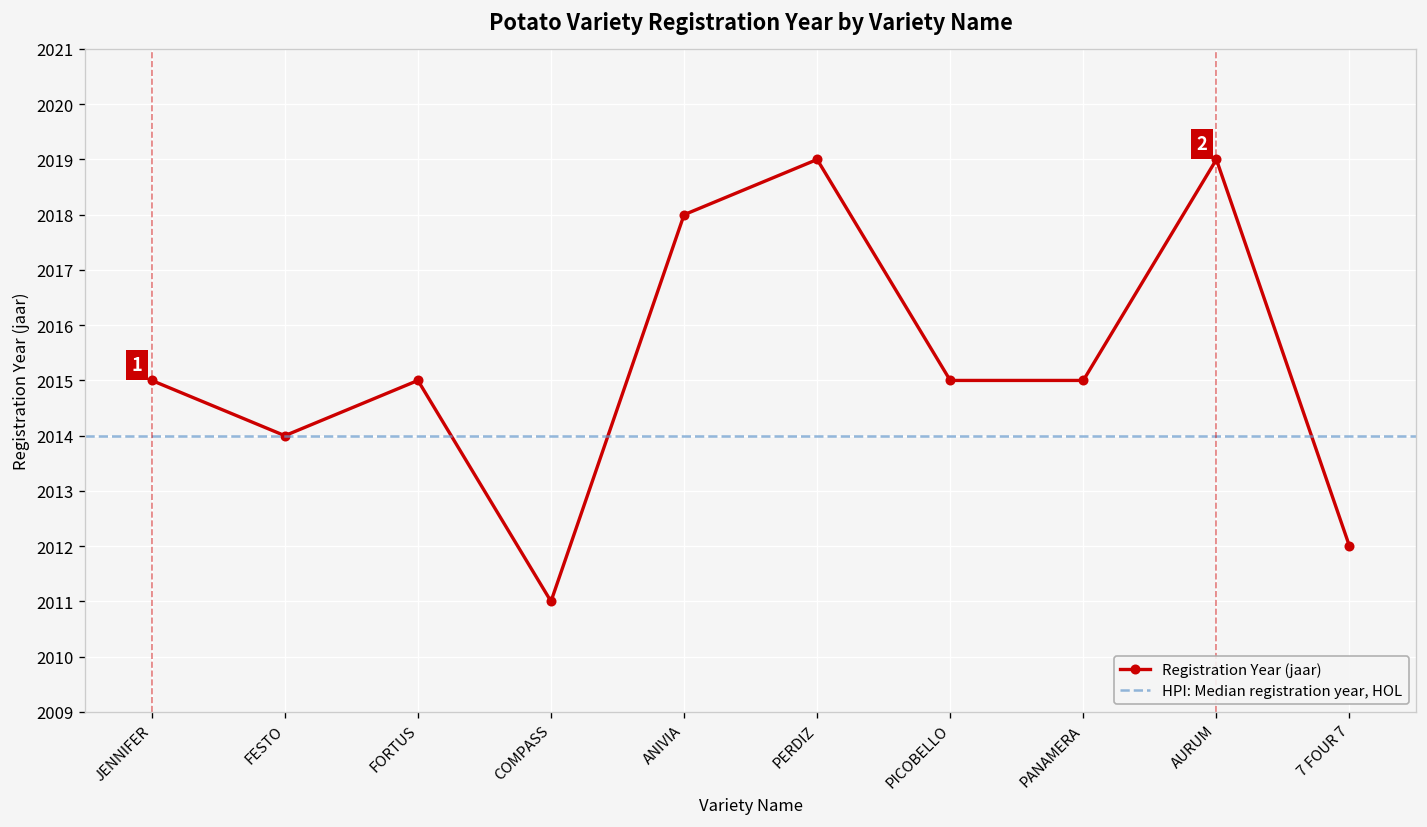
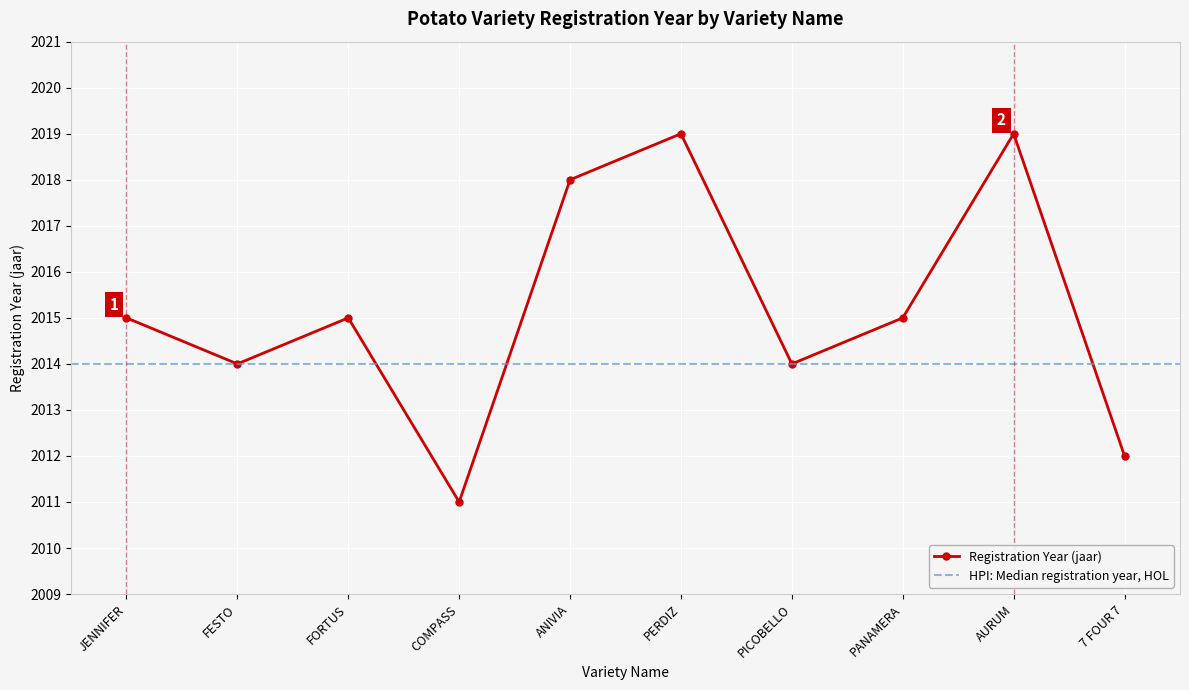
PICOBELLO: 2015 -> 2014
